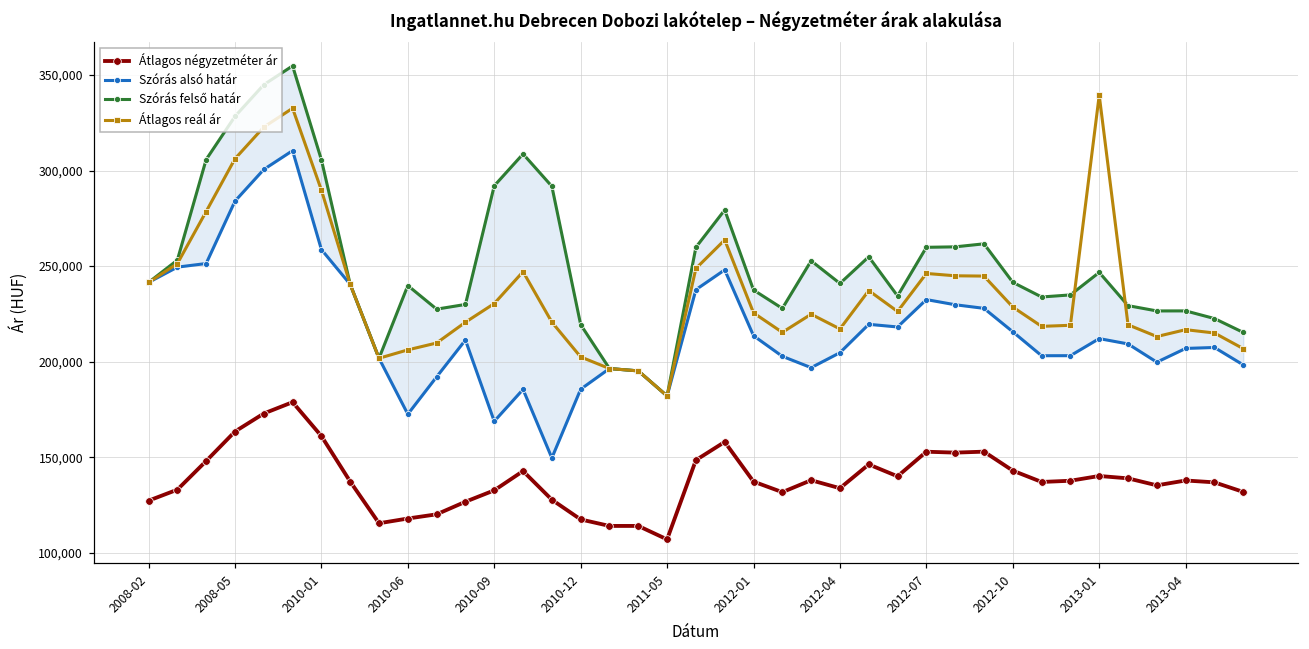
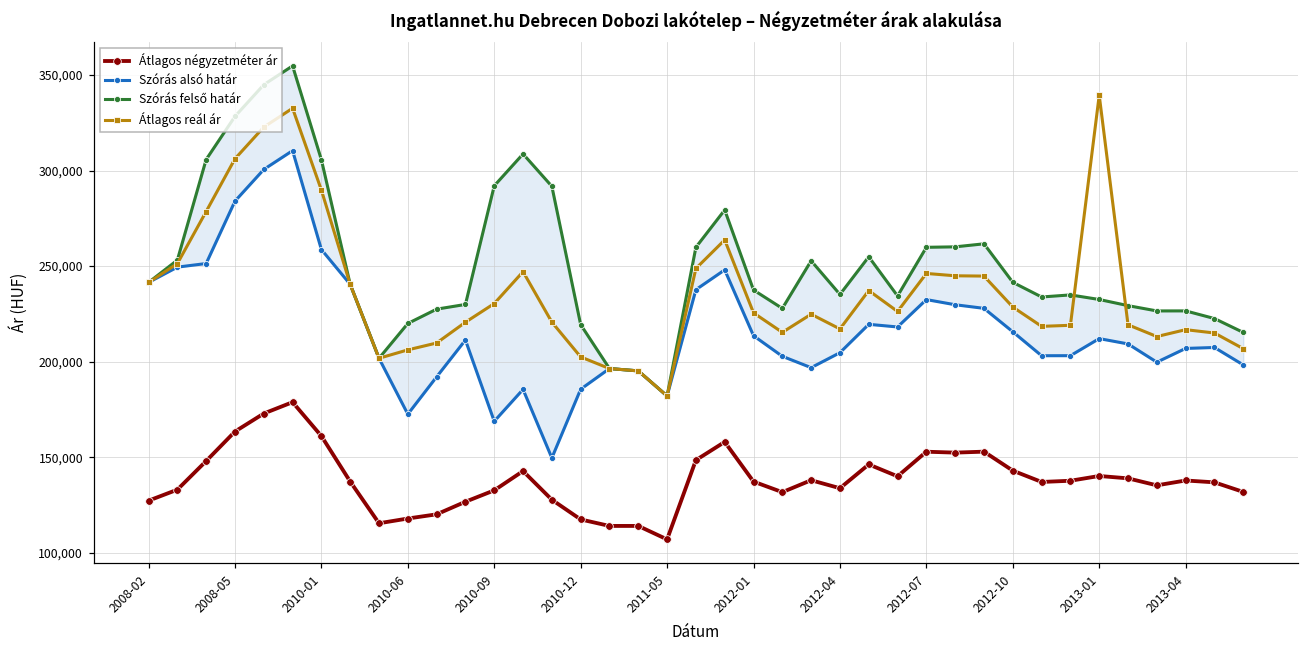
Szórás felső határ, 2010-06: 240,000 -> 220,000
Szórás felső határ, 2012-04: 241,000 -> 235,000
Szórás felső határ, 2013-01: 247,000 -> 233,000
